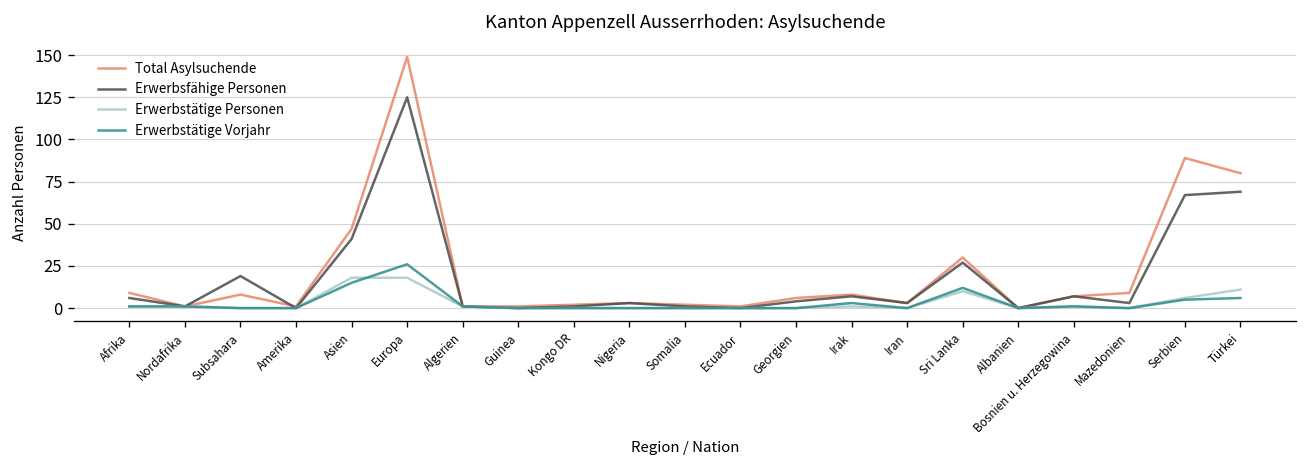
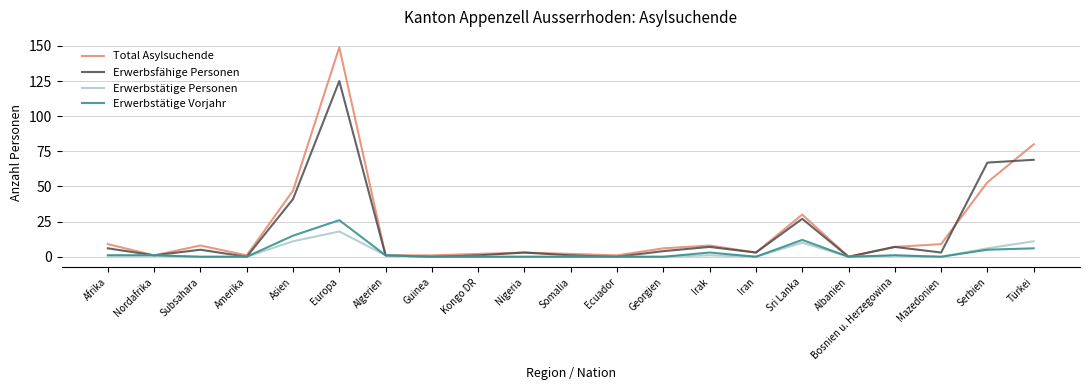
Erwerbsfähige Personen, Subsahara: 19 -> 5
Erwerbstätige Personen, Asien: 18 -> 11
Total Asylsuchende, Serbien: 89 -> 53
